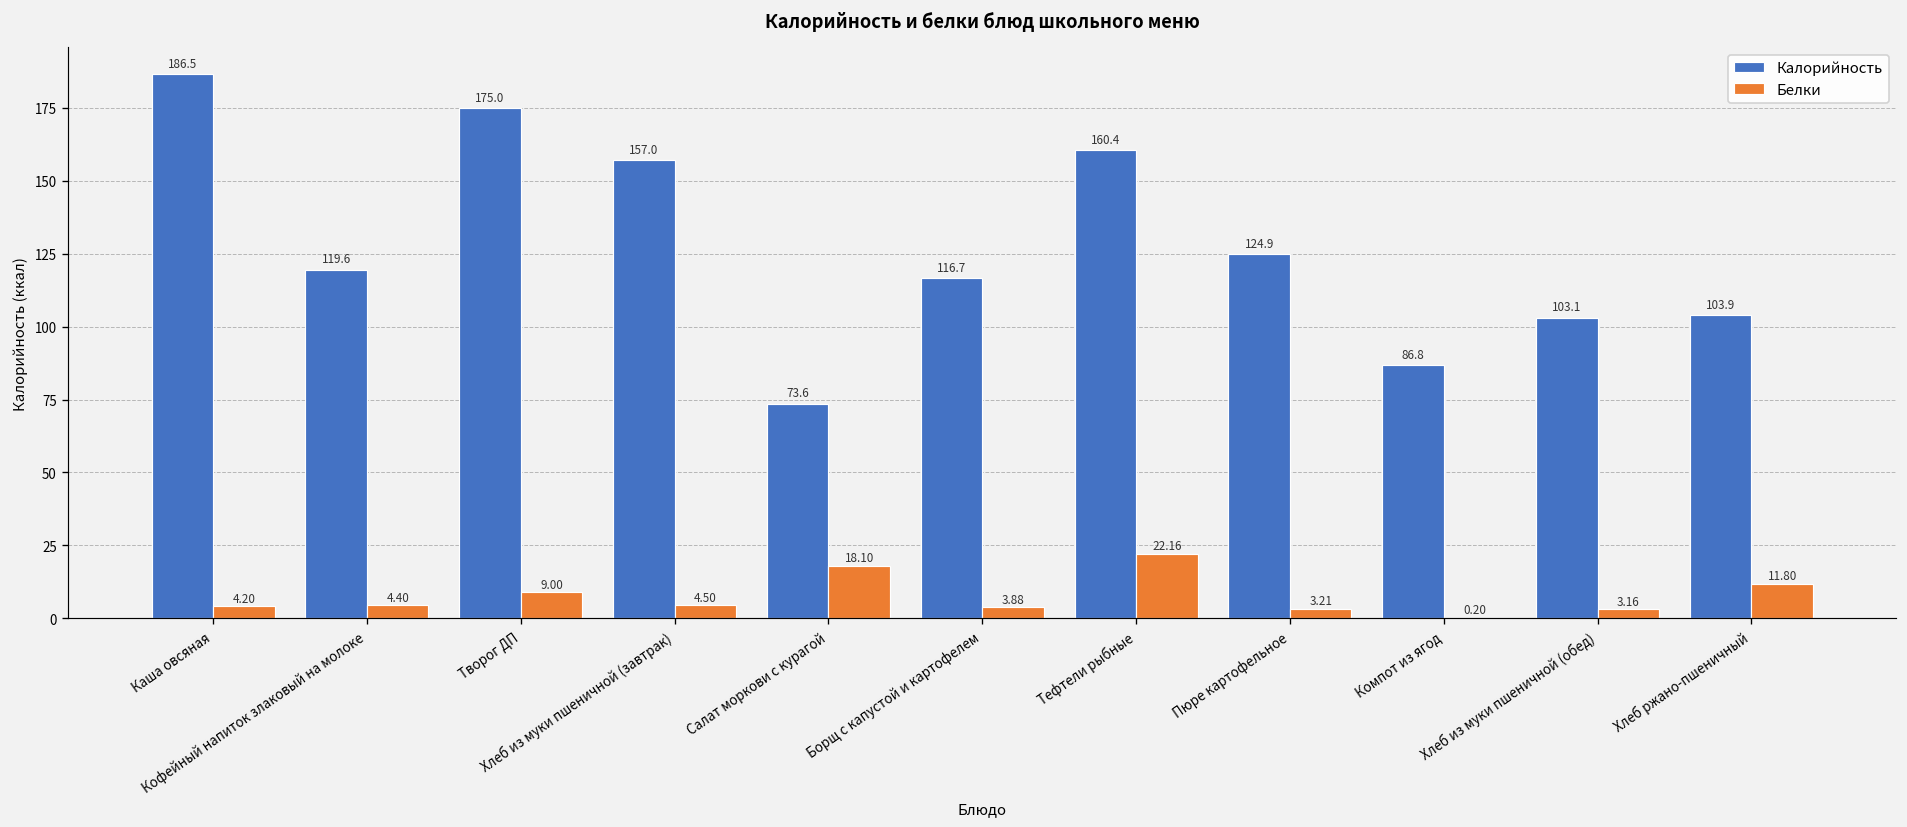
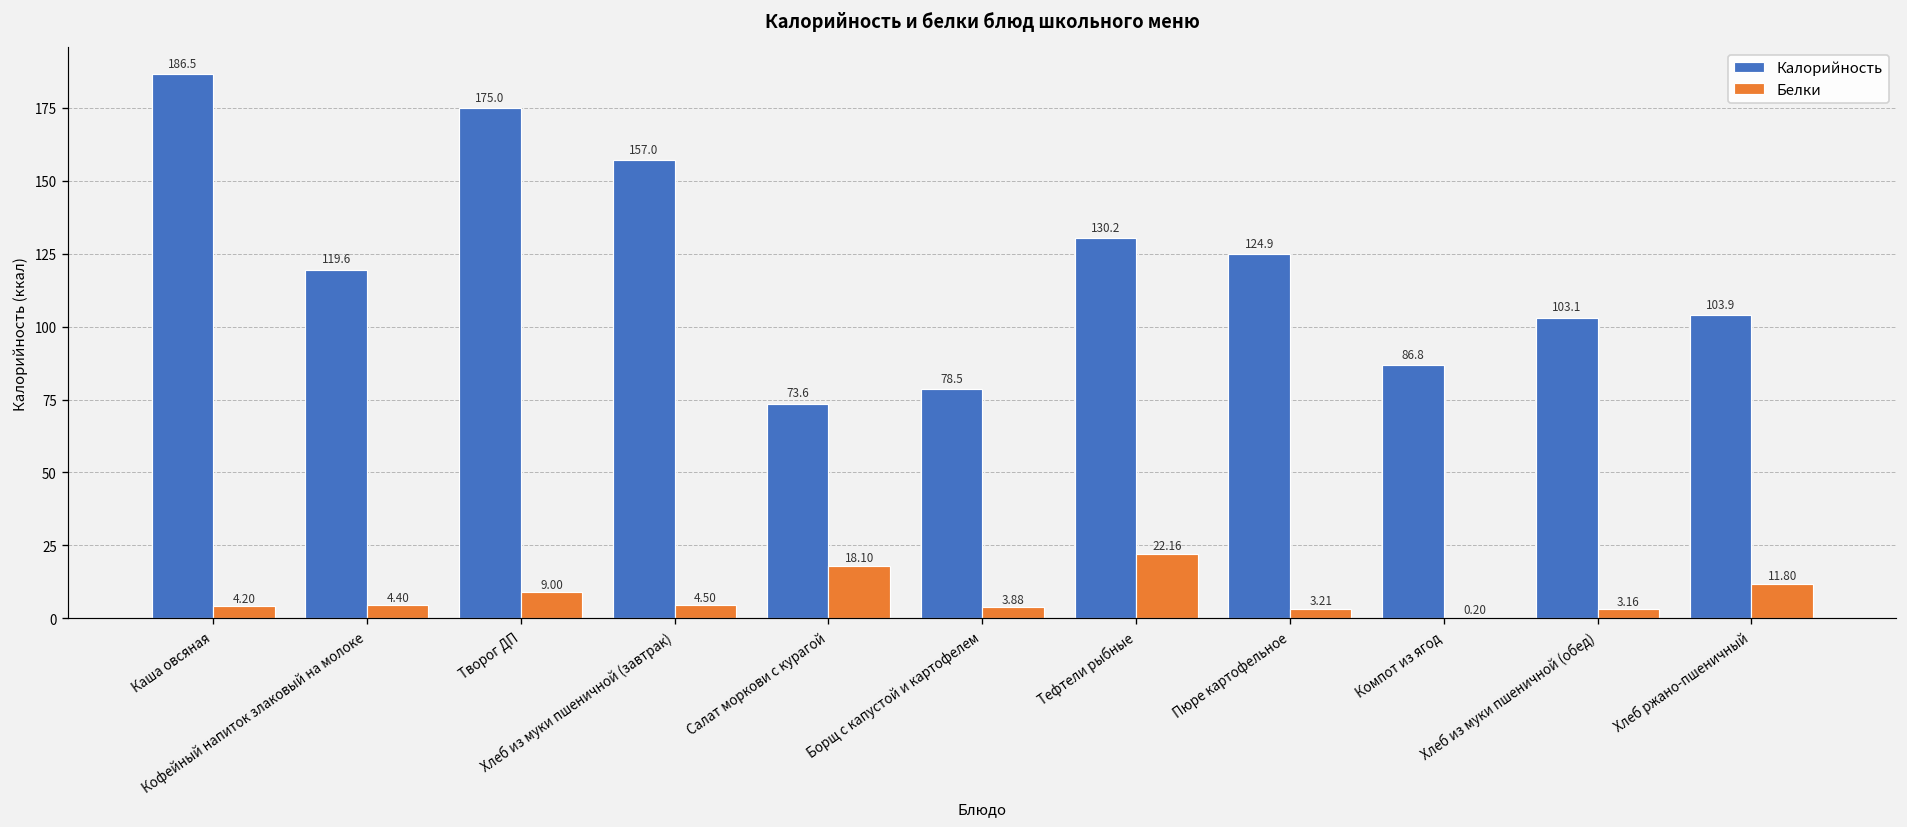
Калорийность, Борщ с капустой и картофелем: 116.7 -> 78.5
Калорийность, Тефтели рыбные: 160.4 -> 130.2
